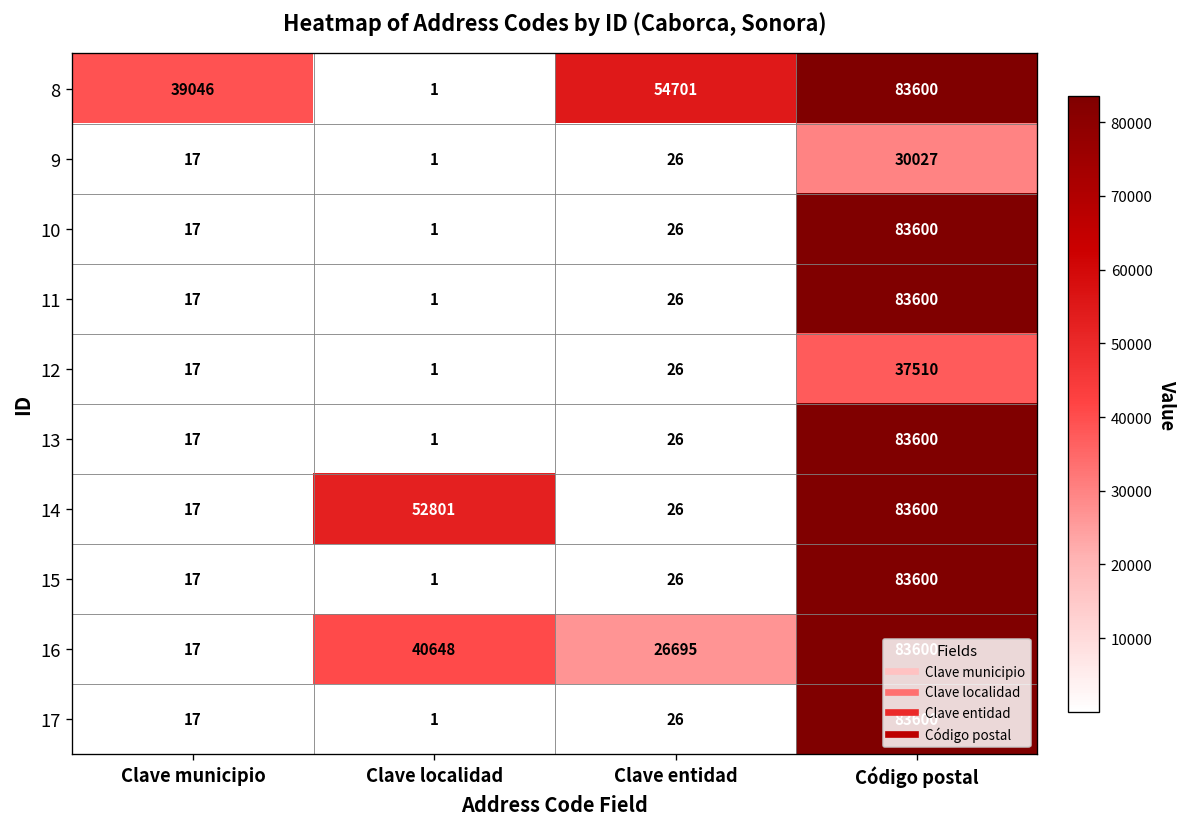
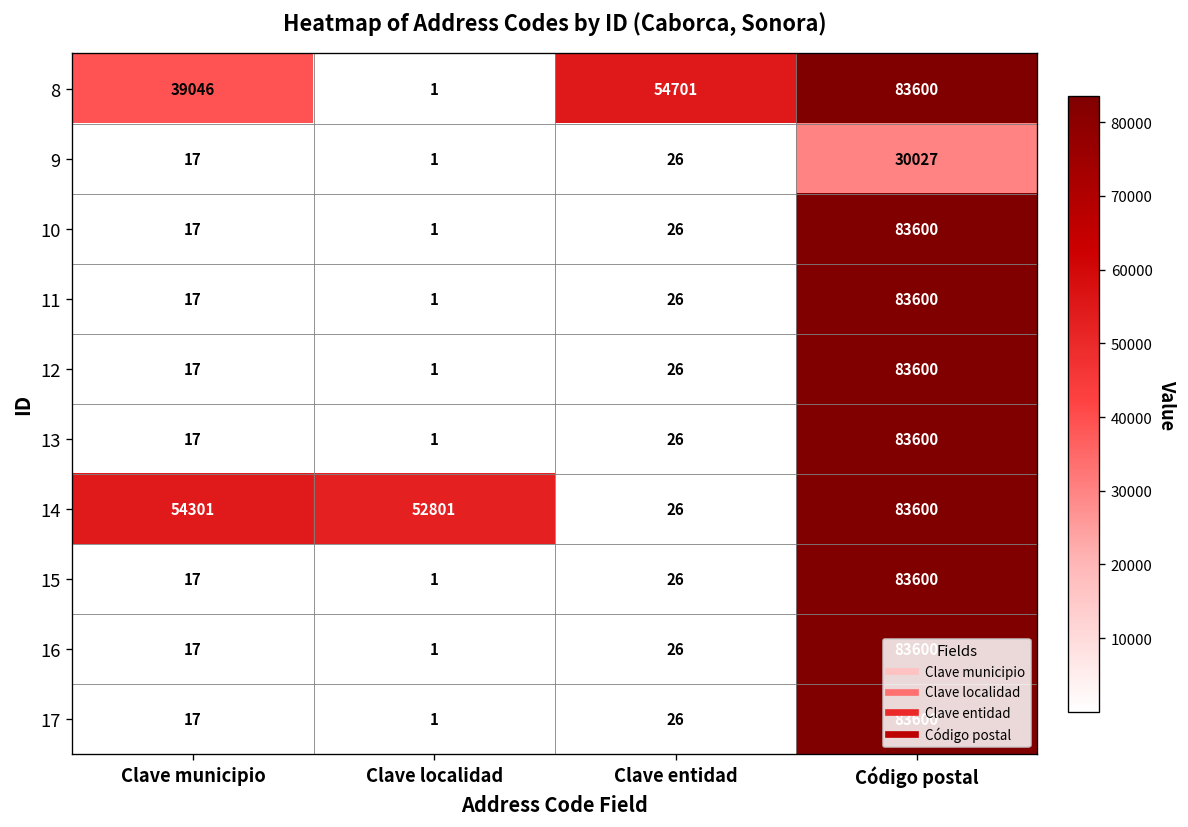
12, Código postal: 37510 -> 83600
14, Clave municipio: 17 -> 54301
16, Clave localidad: 40648 -> 1
16, Clave entidad: 26695 -> 26
